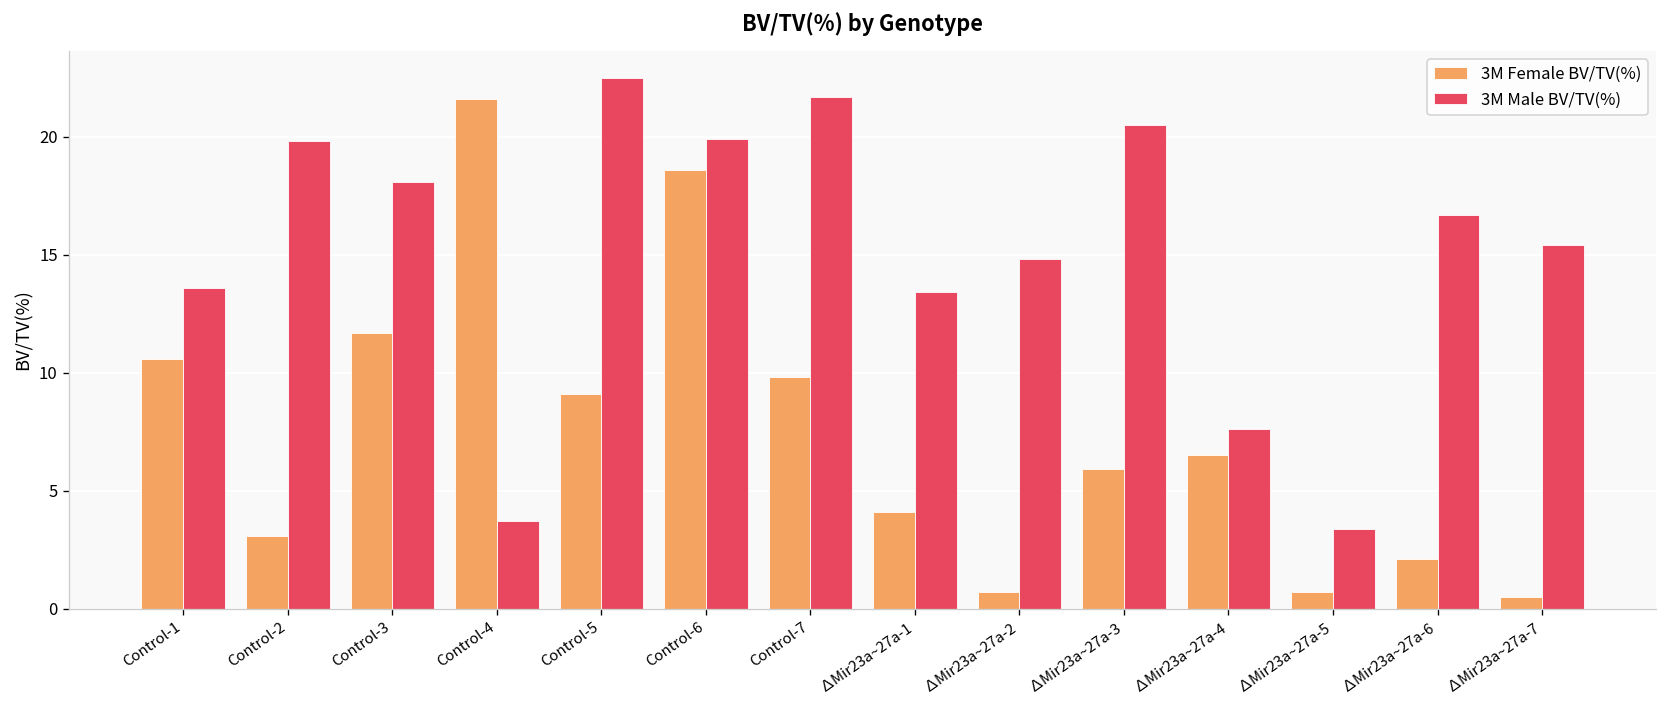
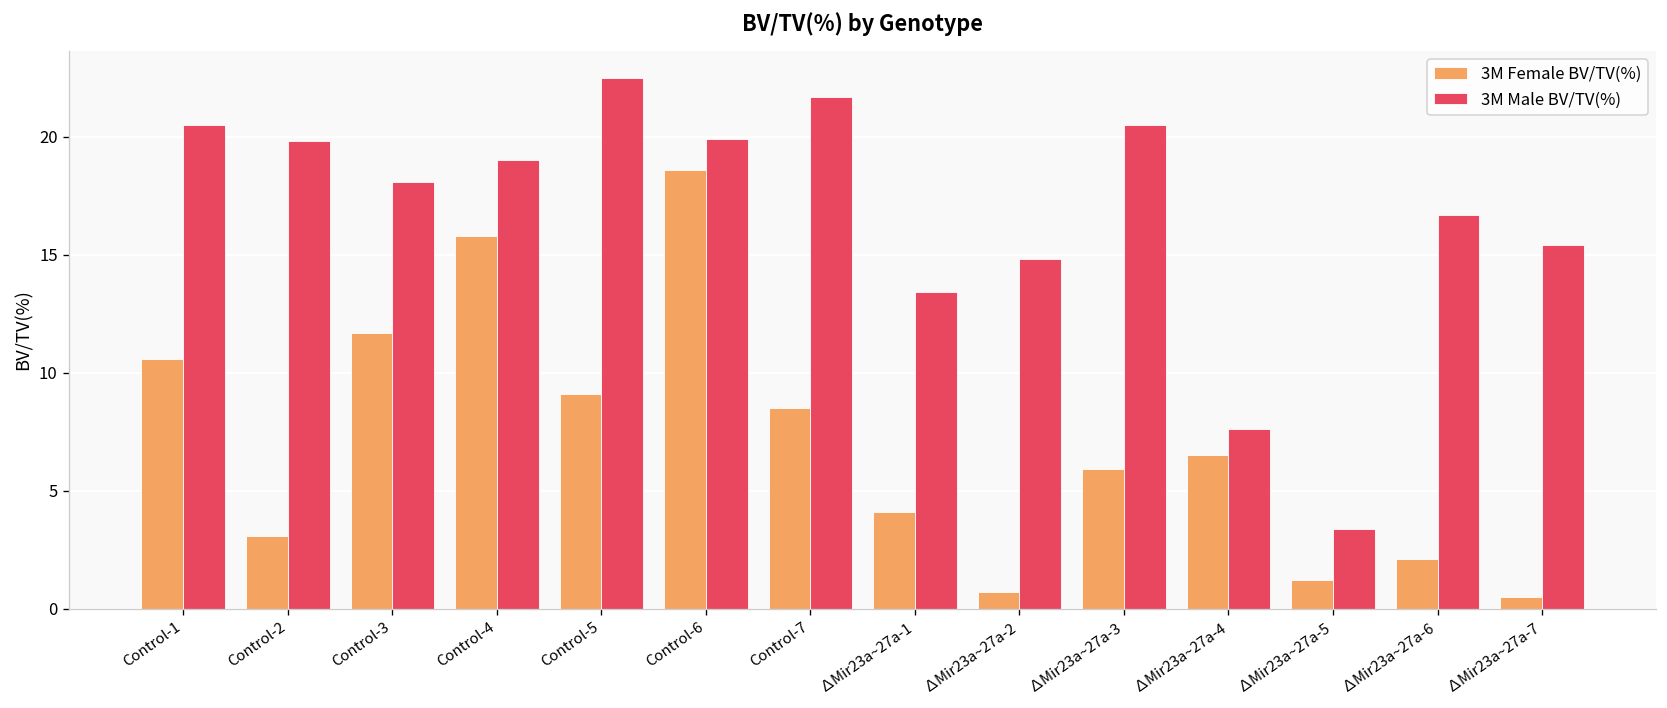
3M Male BV/TV(%), Control-1: 13.6 -> 20.5
3M Female BV/TV(%), Control-4: 21.6 -> 15.8
3M Male BV/TV(%), Control-4: 3.7 -> 19.0
3M Female BV/TV(%), Control-7: 9.8 -> 8.5
3M Female BV/TV(%), ∆Mir23a~27a-5: 0.7 -> 1.2
